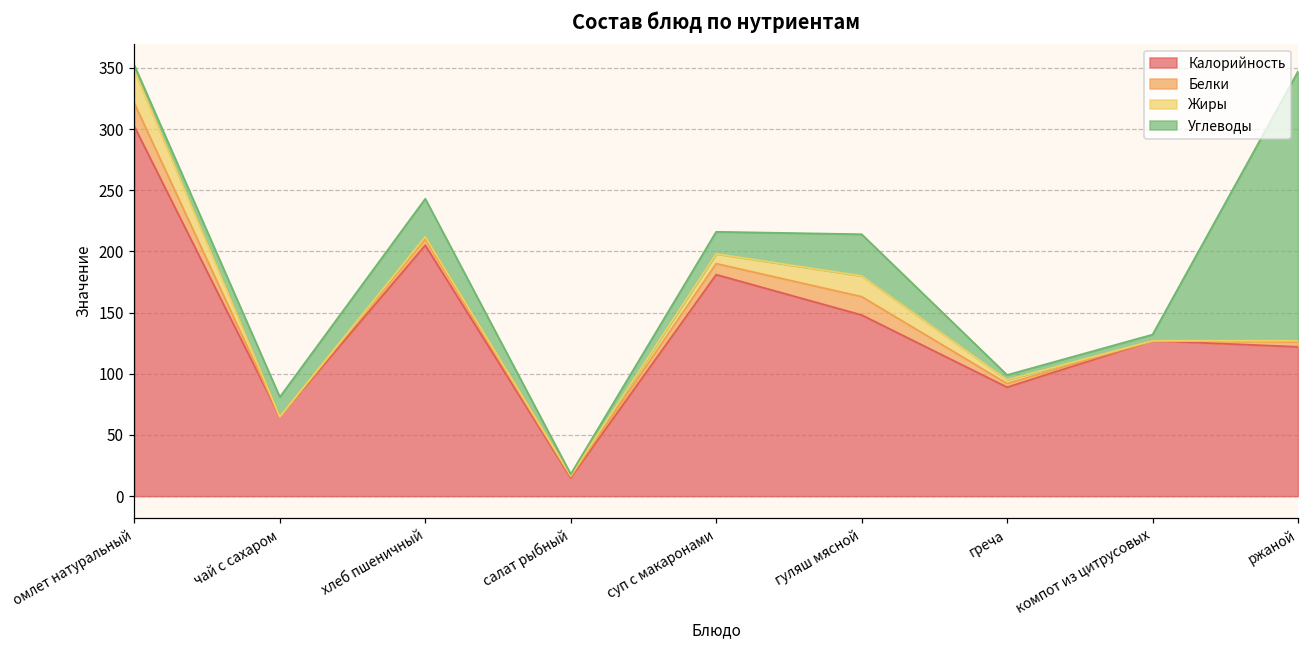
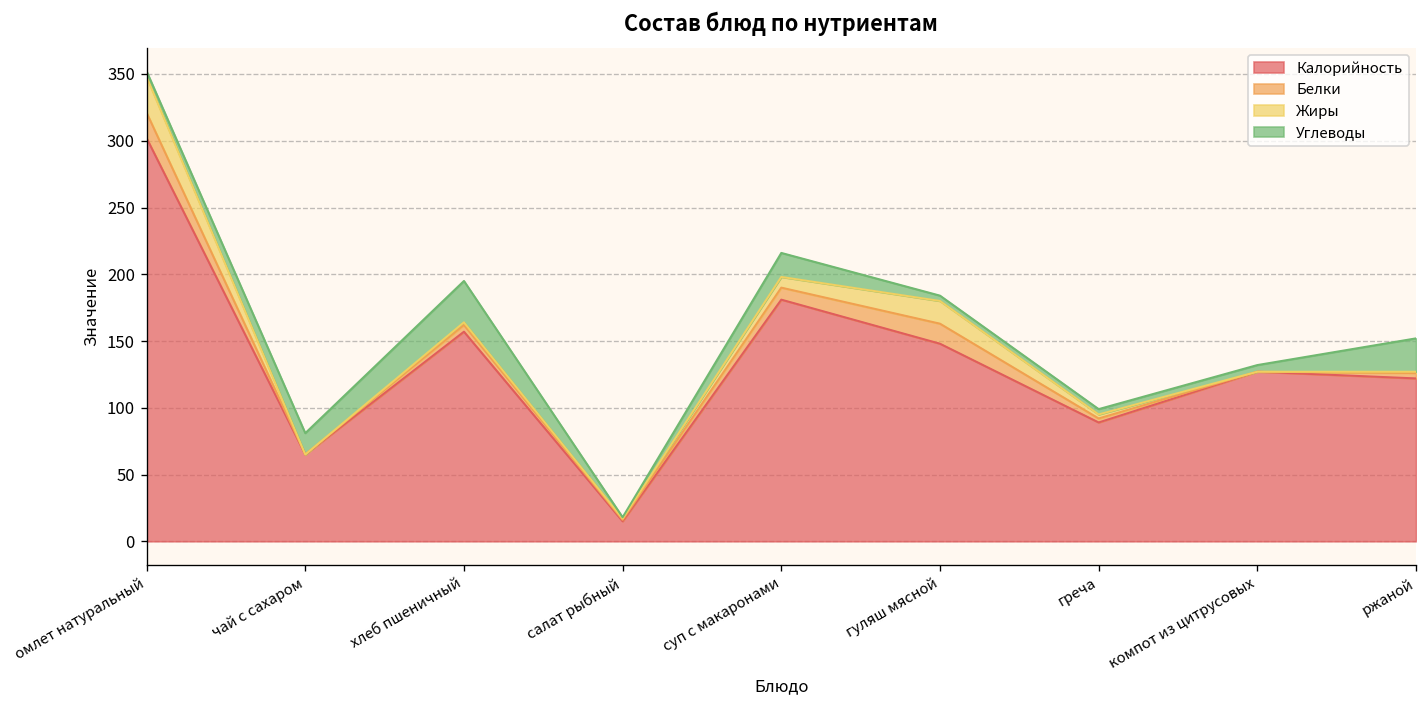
Калорийность, хлеб пшеничный: 205 -> 157
Углеводы, гуляш мясной: 34 -> 4
Углеводы, ржаной: 220 -> 25
